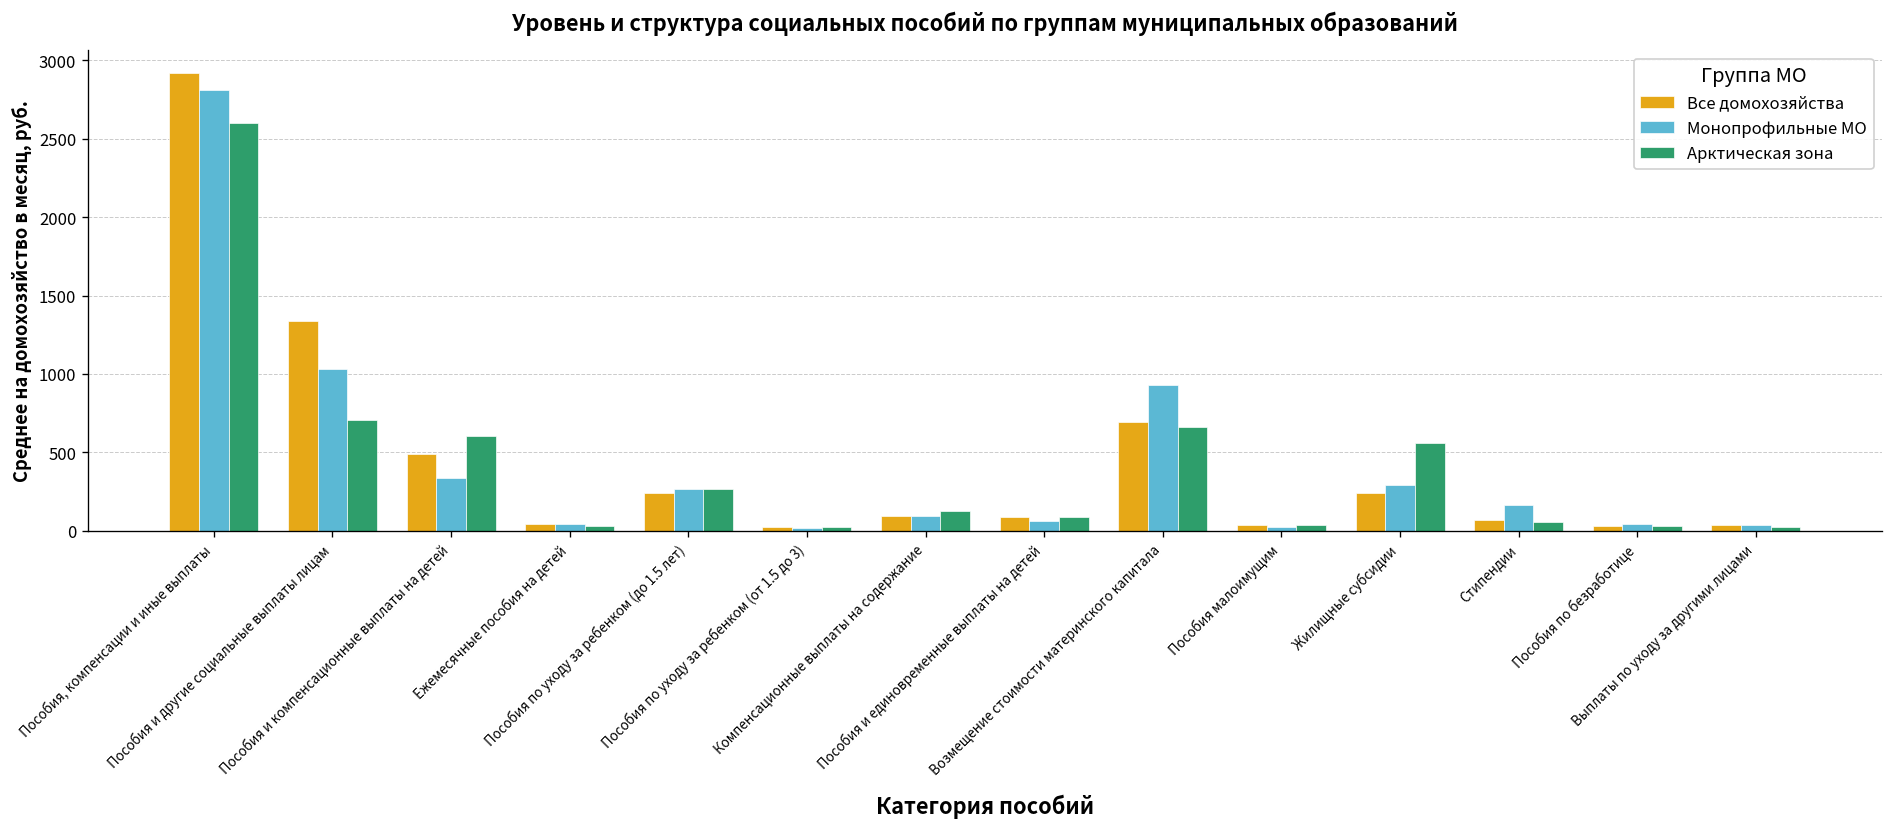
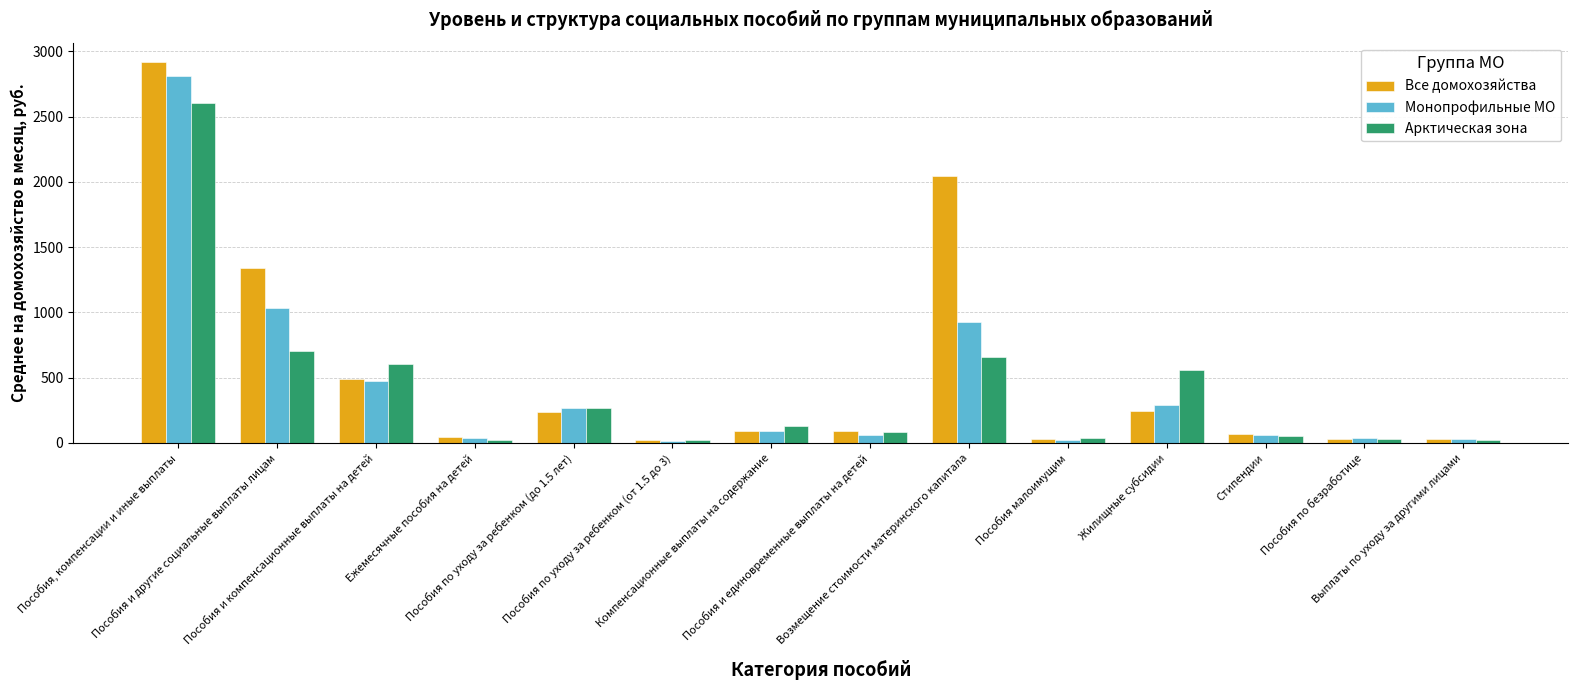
Монопрофильные МО, Пособия и компенсационные выплаты на детей: 340 -> 480
Все домохозяйства, Возмещение стоимости материнского капитала: 690 -> 2040
Монопрофильные МО, Стипендии: 160 -> 60
